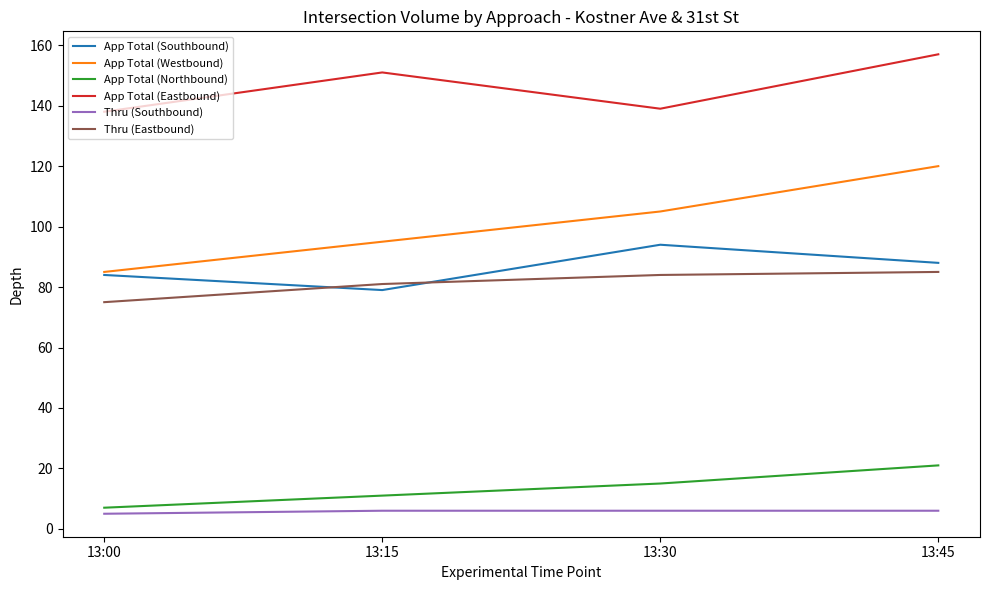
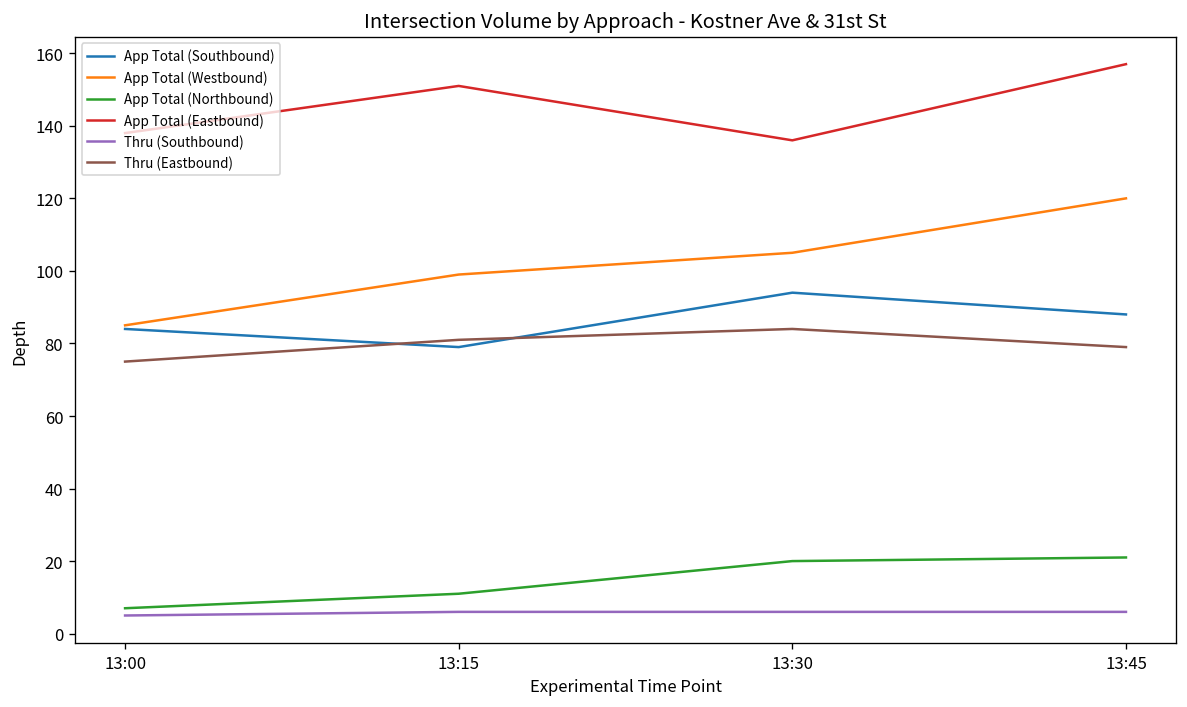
App Total (Westbound), 13:15: 95 -> 99
App Total (Northbound), 13:30: 15 -> 20
App Total (Eastbound), 13:30: 139 -> 136
Thru (Eastbound), 13:45: 85 -> 79
